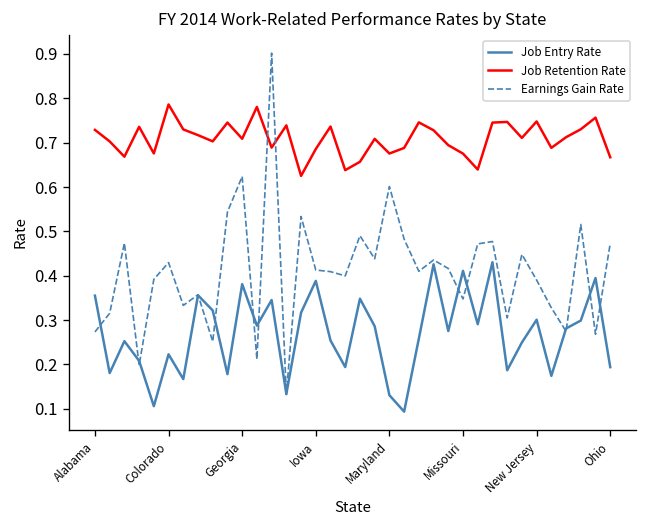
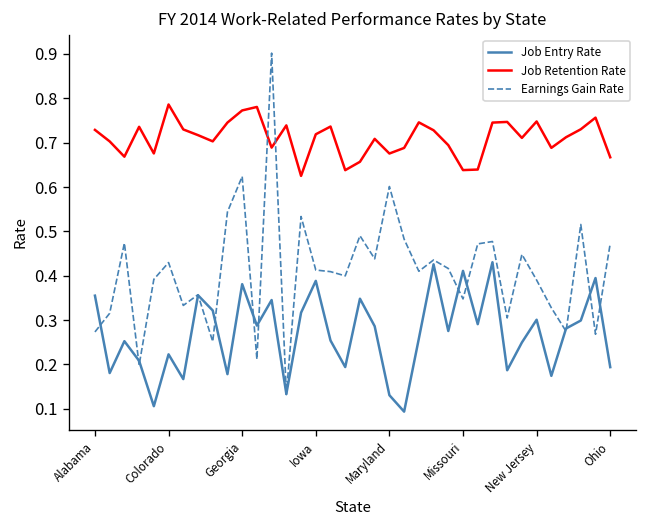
Job Retention Rate, Georgia: 0.71 -> 0.77
Job Retention Rate, Iowa: 0.69 -> 0.72
Job Retention Rate, Missouri: 0.68 -> 0.64
